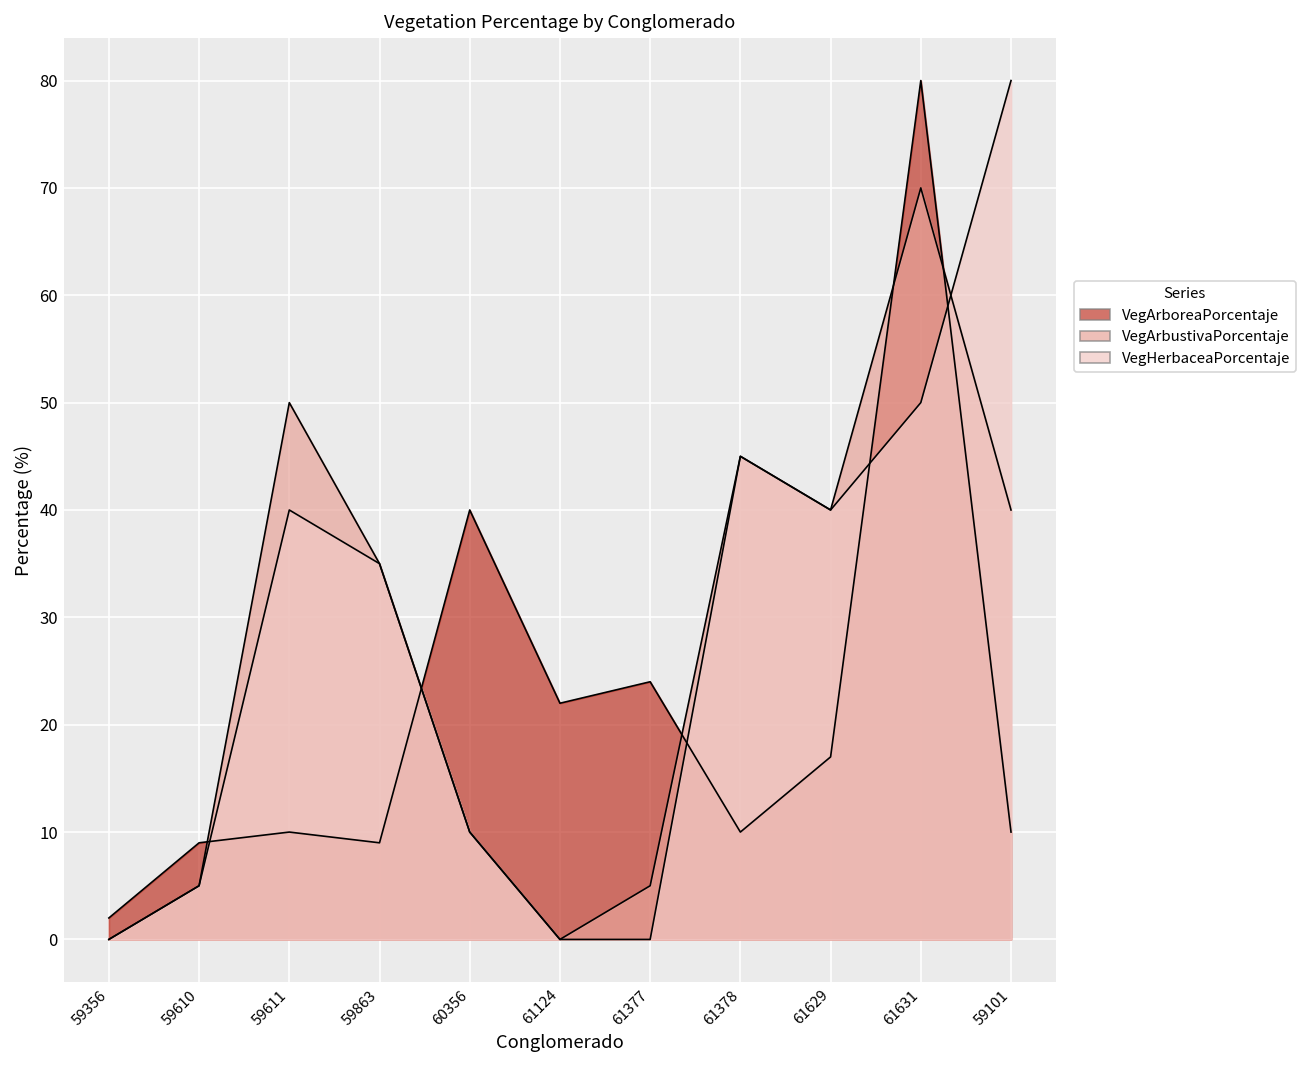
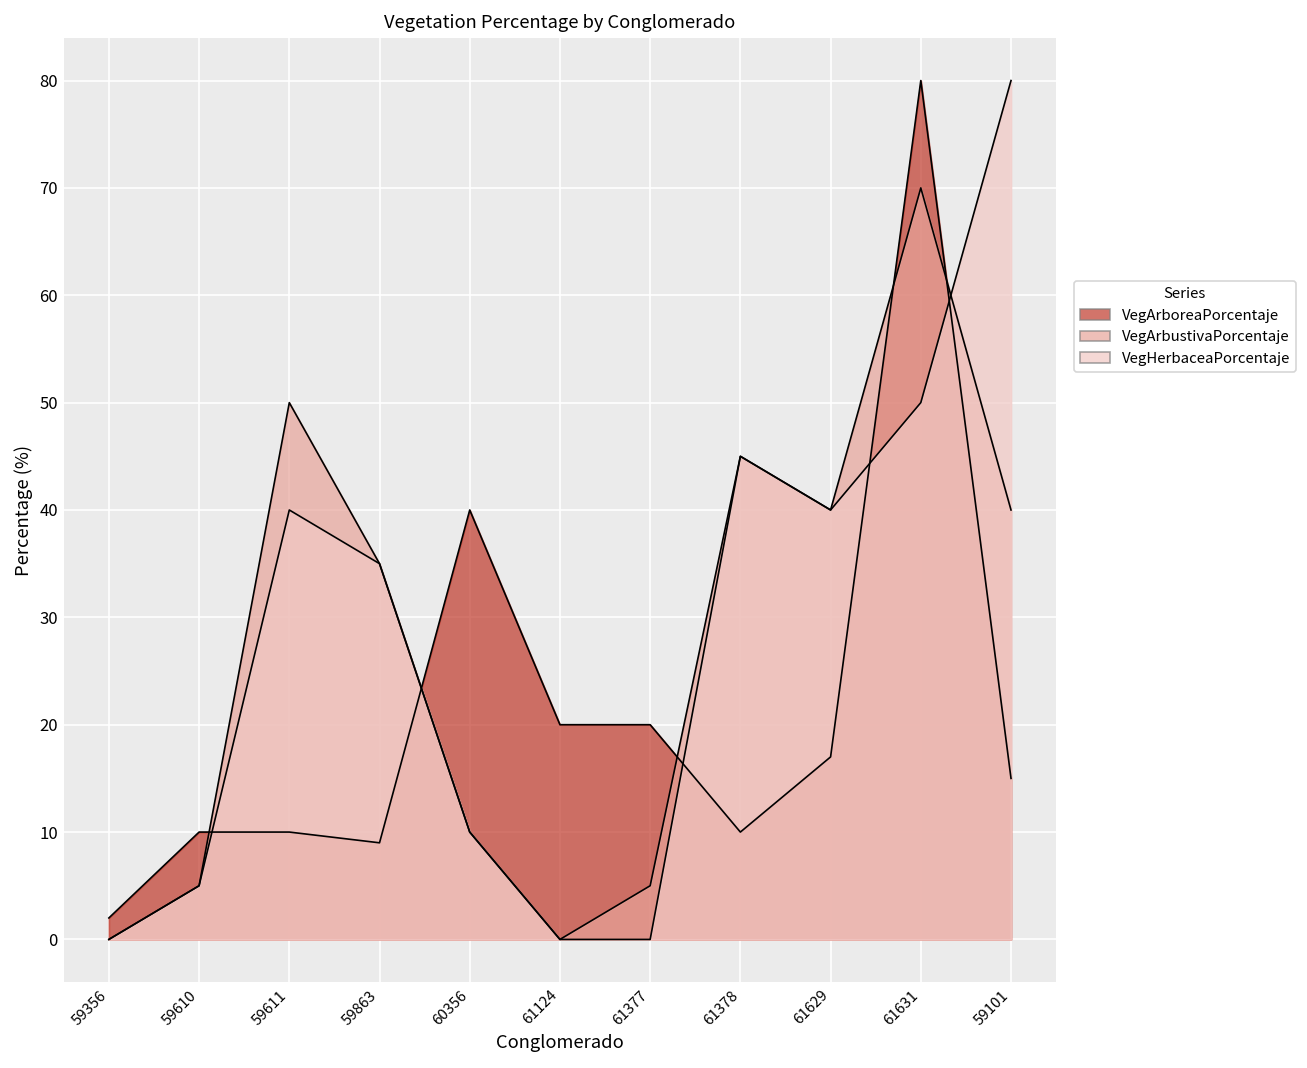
VegArboreaPorcentaje, 59610: 9 -> 10
VegArboreaPorcentaje, 61124: 22 -> 20
VegArboreaPorcentaje, 61377: 24 -> 20
VegArboreaPorcentaje, 59101: 10 -> 15
